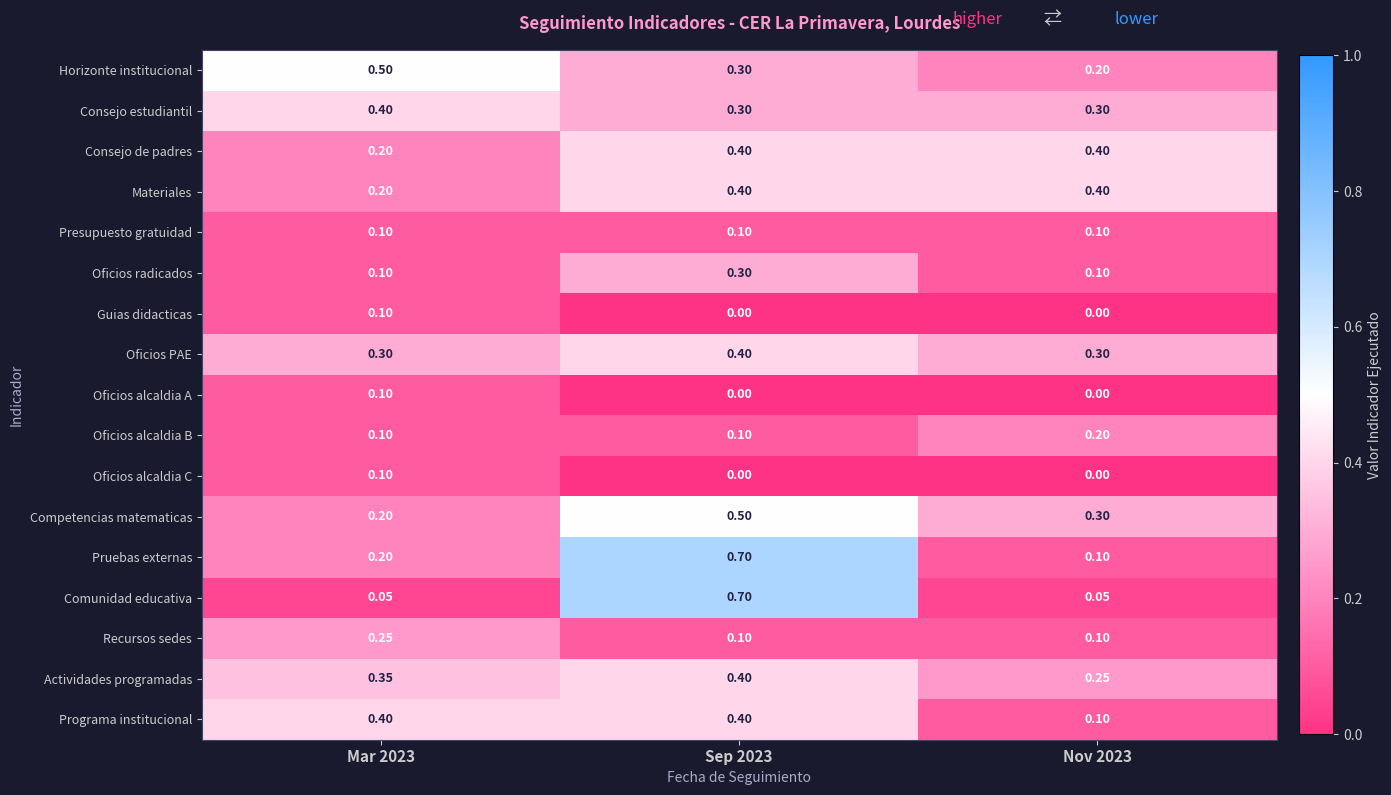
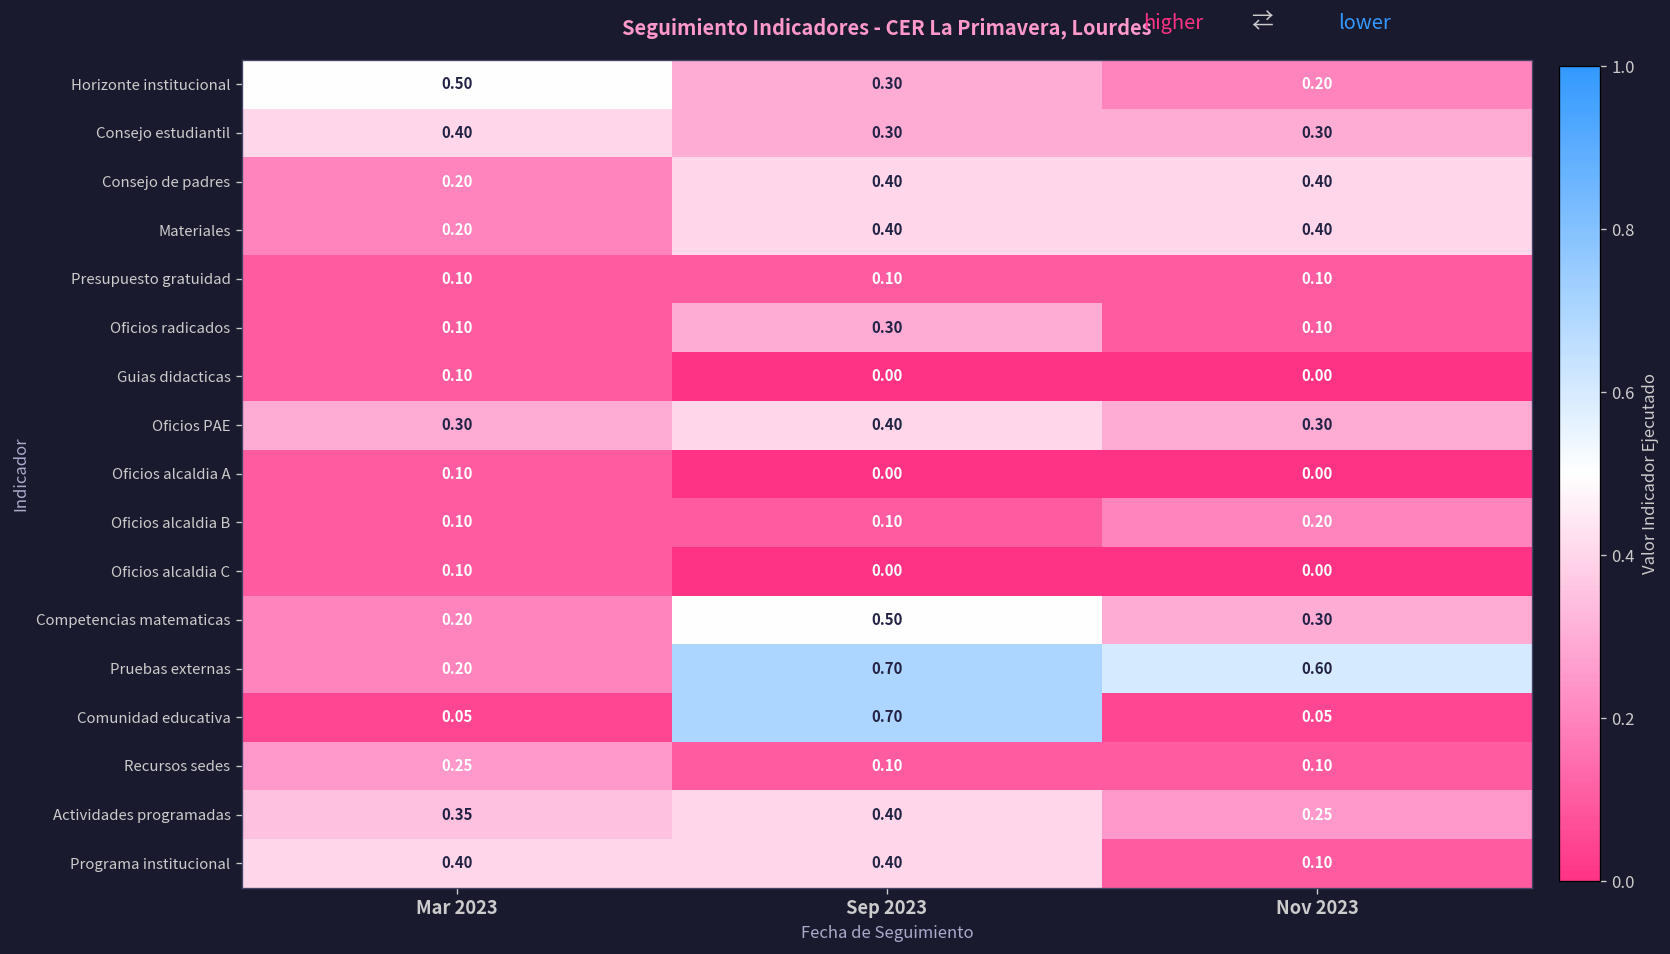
Pruebas externas, Nov 2023: 0.10 -> 0.60
